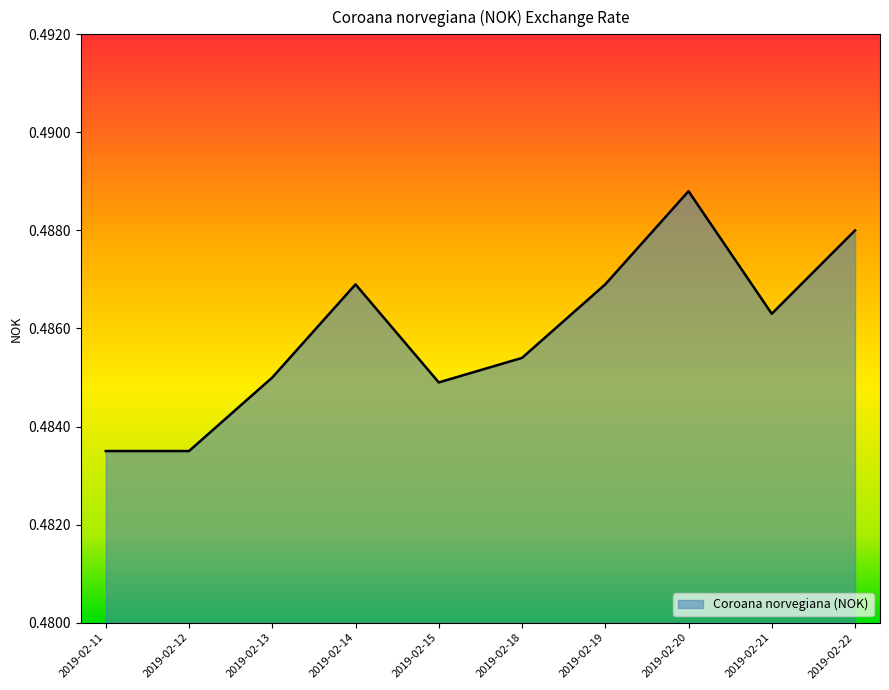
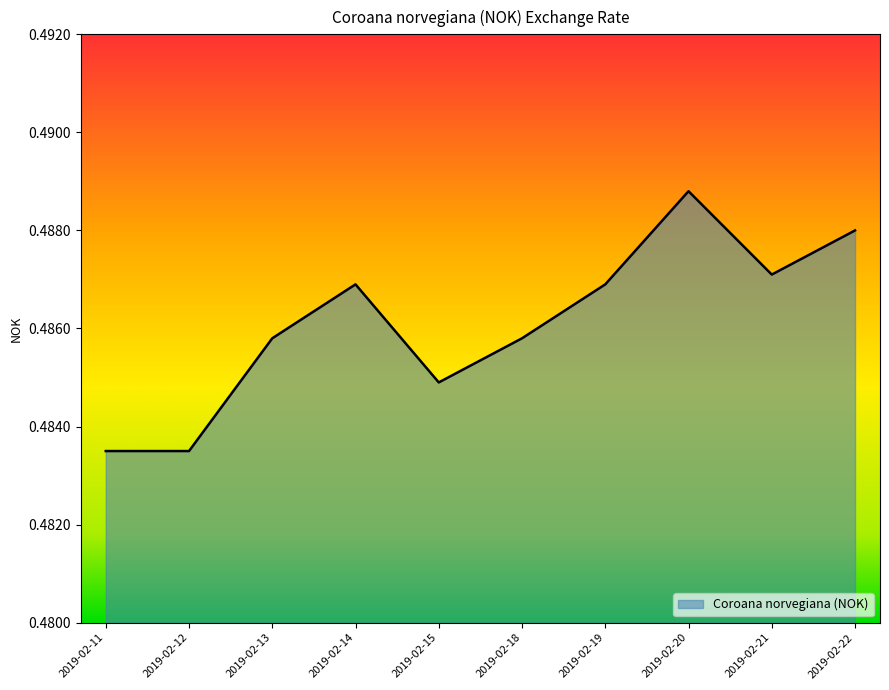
2019-02-13: 0.4850 -> 0.4858
2019-02-18: 0.4854 -> 0.4858
2019-02-21: 0.4863 -> 0.4871
